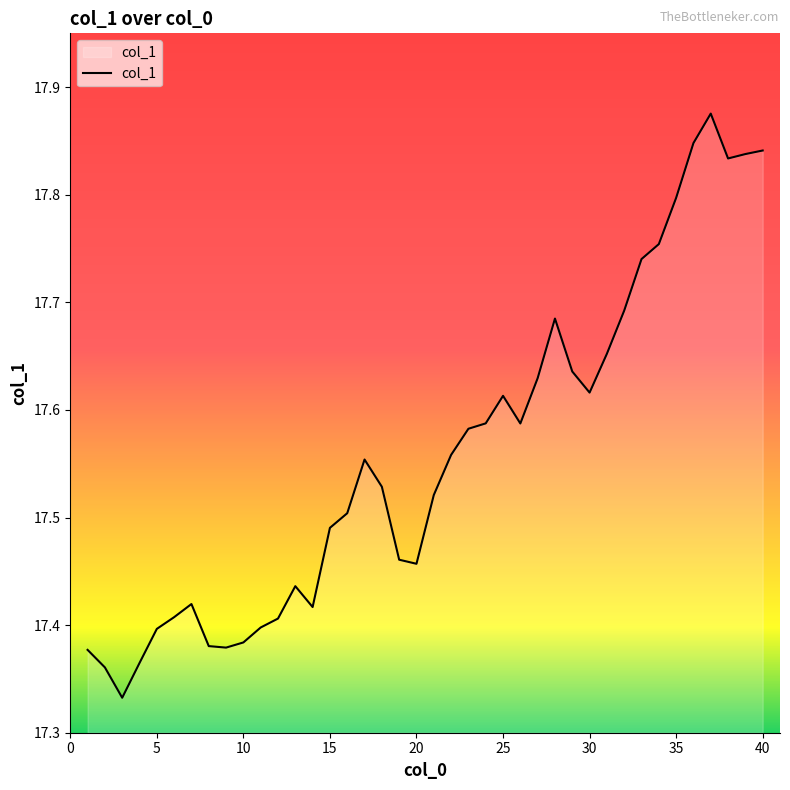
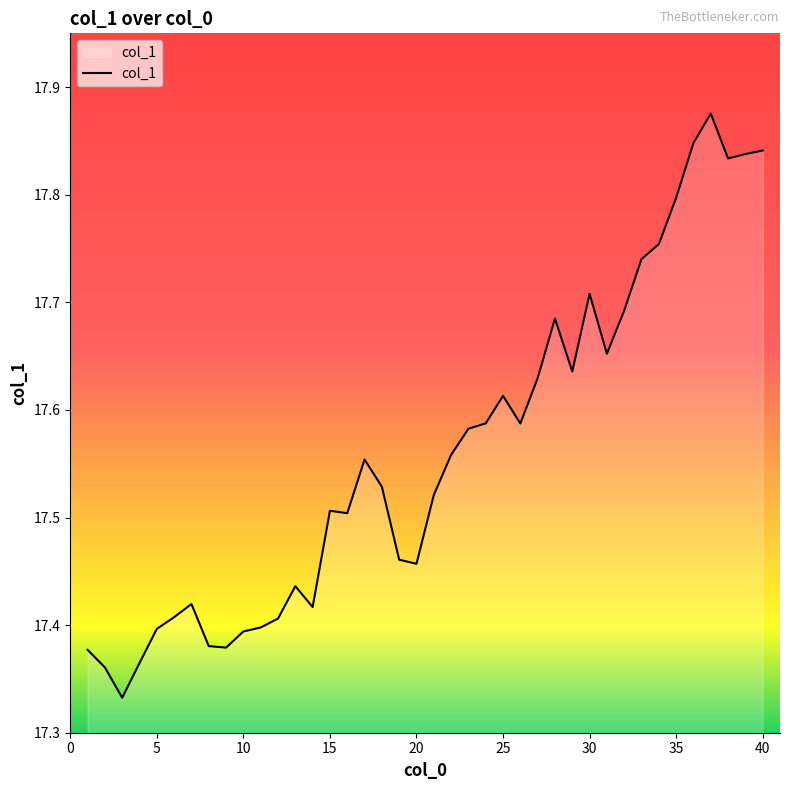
10: 17.384 -> 17.394
15: 17.490 -> 17.506
30: 17.616 -> 17.708
